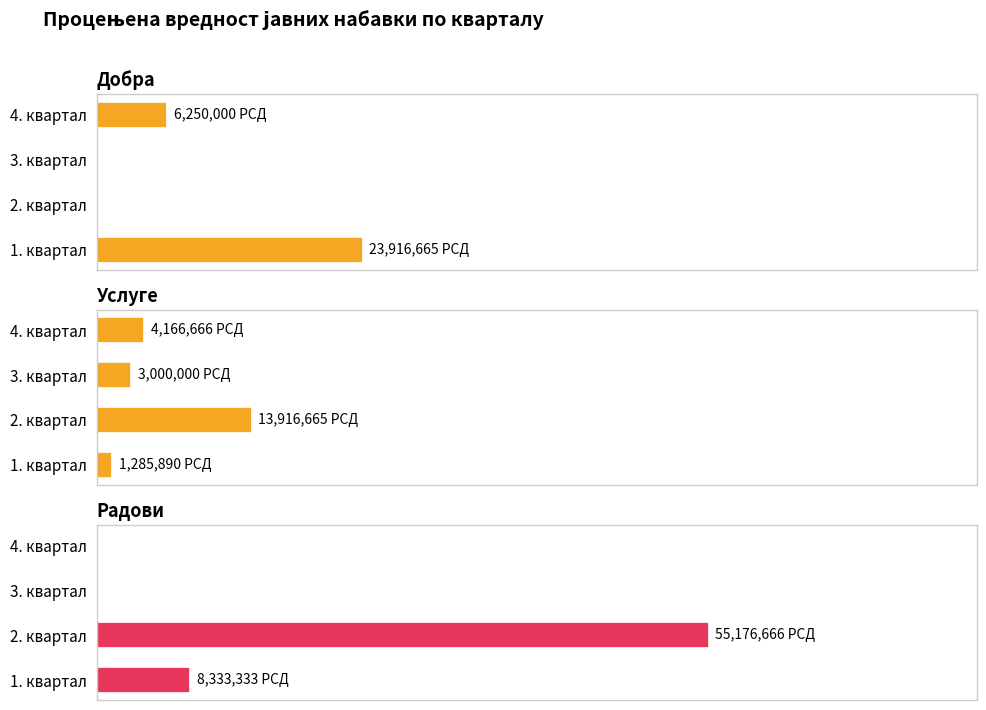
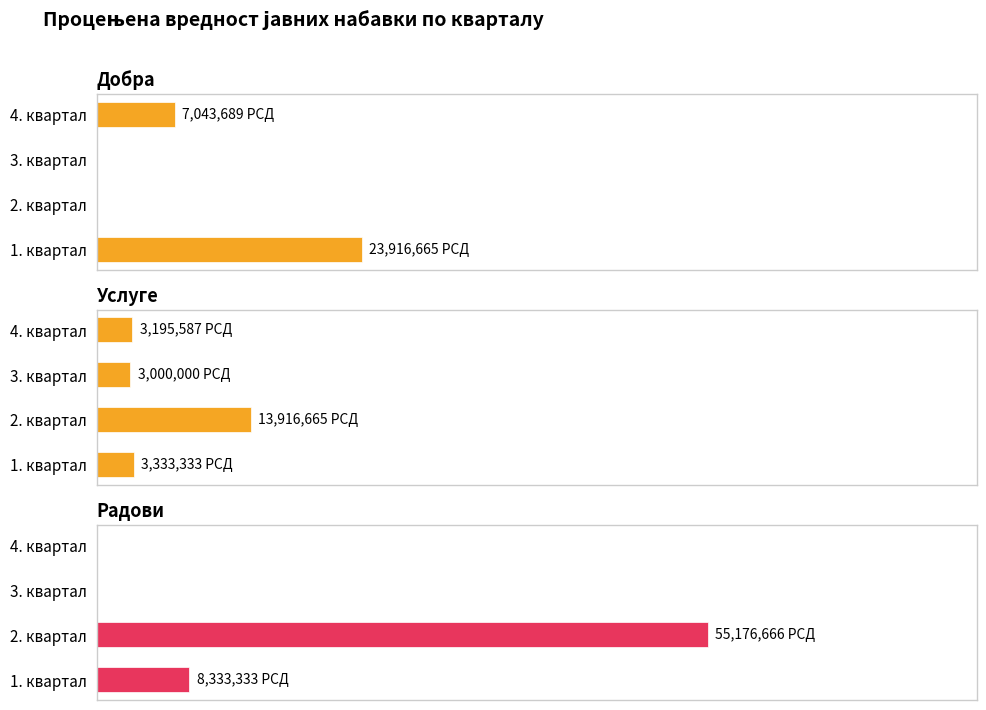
Добра, 4. квартал: 6,250,000 -> 7,043,689
Услуге, 4. квартал: 4,166,666 -> 3,195,587
Услуге, 1. квартал: 1,285,890 -> 3,333,333
